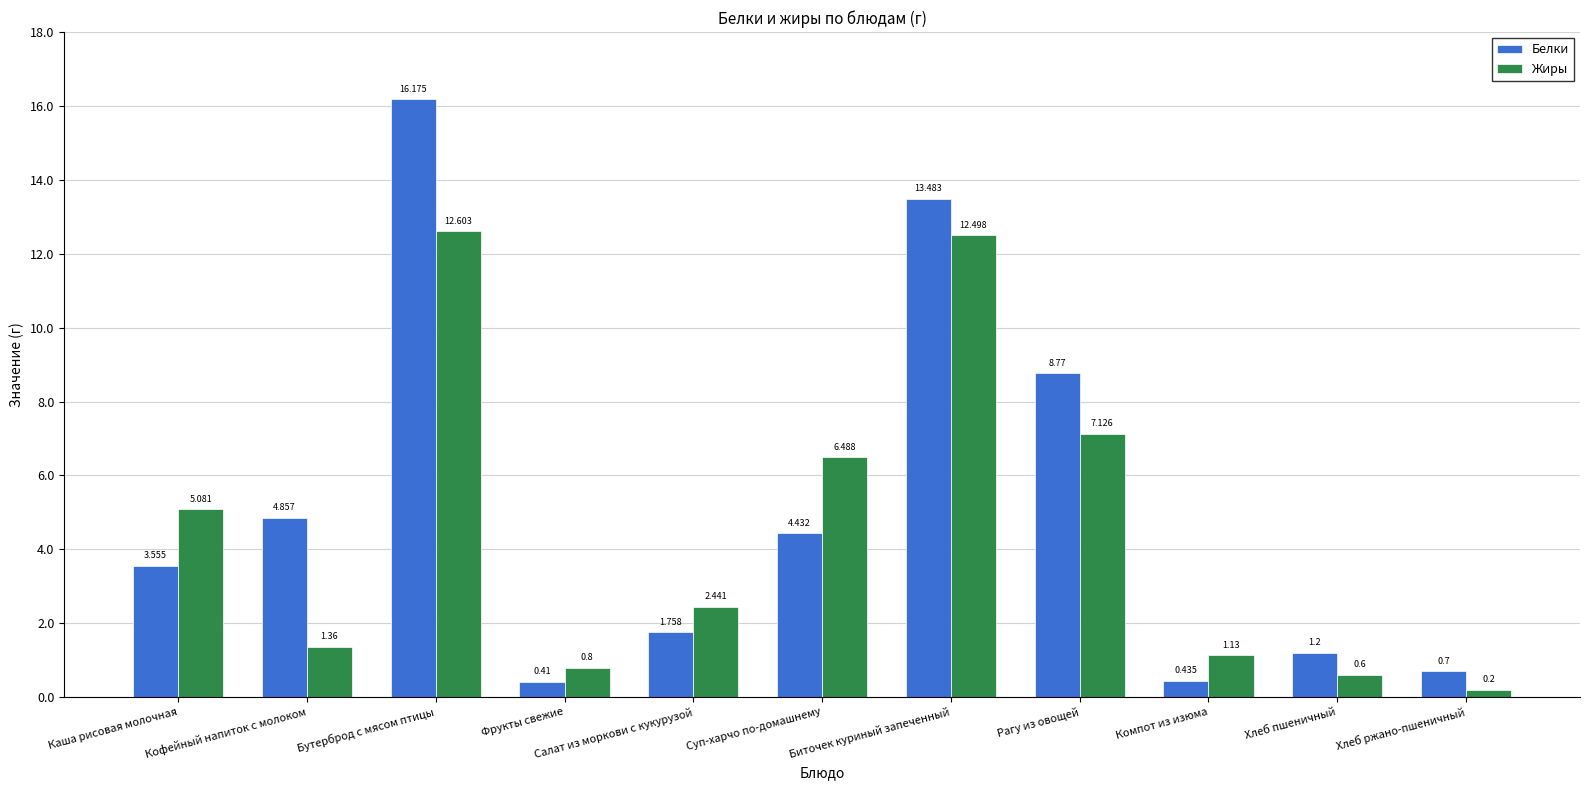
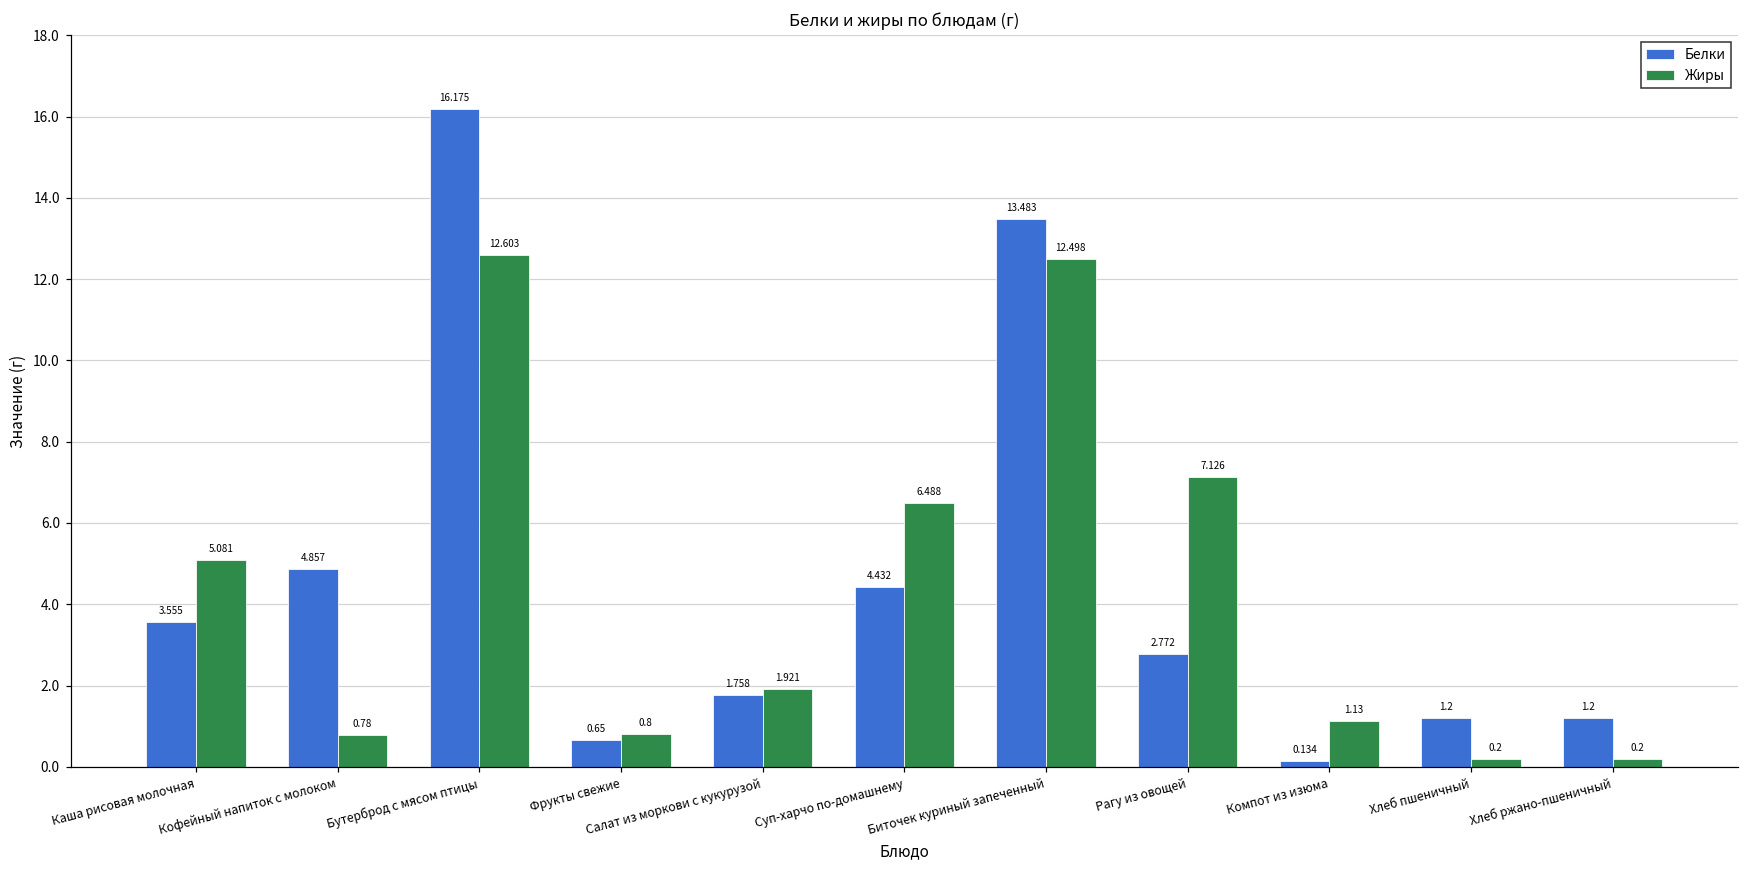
Жиры, Кофейный напиток с молоком: 1.36 -> 0.78
Белки, Фрукты свежие: 0.41 -> 0.65
Жиры, Салат из моркови с кукурузой: 2.441 -> 1.921
Белки, Рагу из овощей: 8.77 -> 2.772
Белки, Компот из изюма: 0.435 -> 0.134
Жиры, Хлеб пшеничный: 0.6 -> 0.2
Белки, Хлеб ржано-пшеничный: 0.7 -> 1.2
